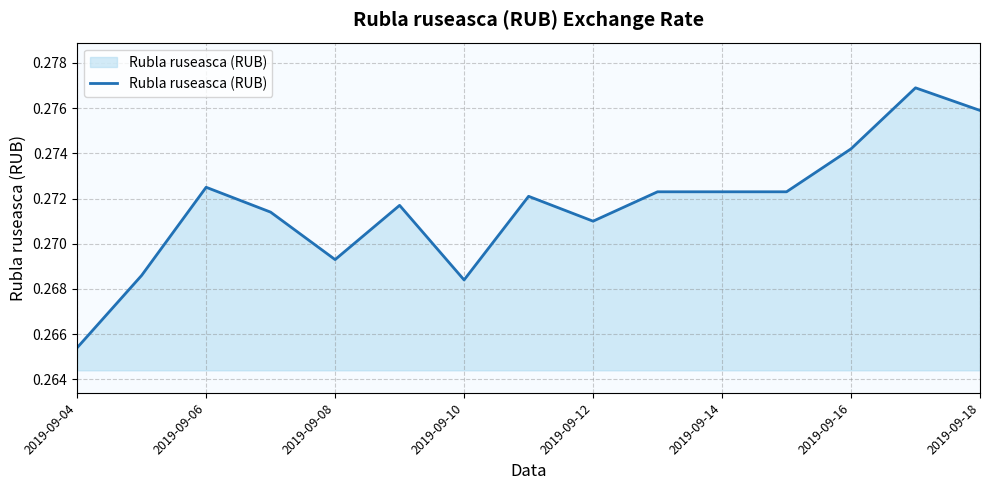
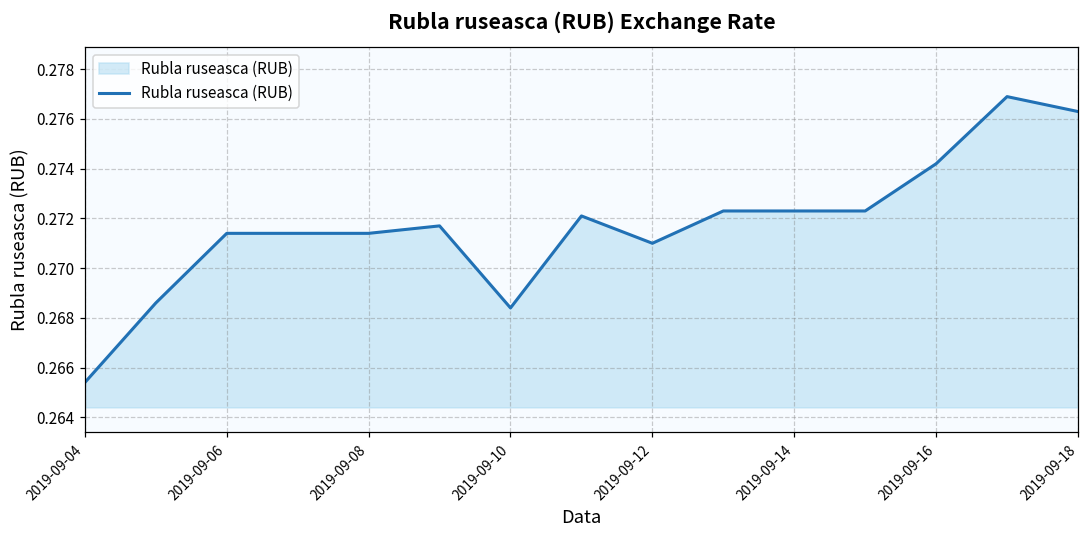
2019-09-06: 0.2725 -> 0.2714
2019-09-08: 0.2693 -> 0.2714
2019-09-18: 0.2759 -> 0.2763
